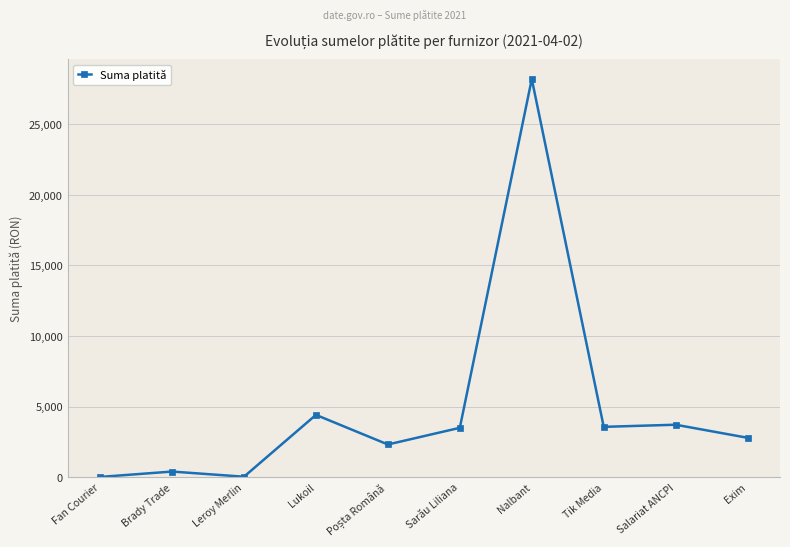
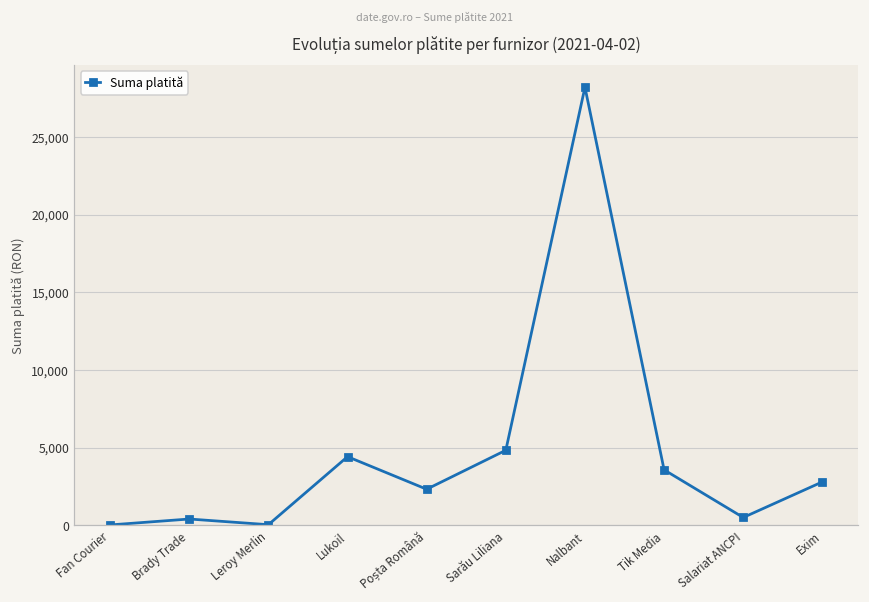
Sarău Liliana: 3,500 -> 4,800
Salariat ANCPI: 3,700 -> 500
